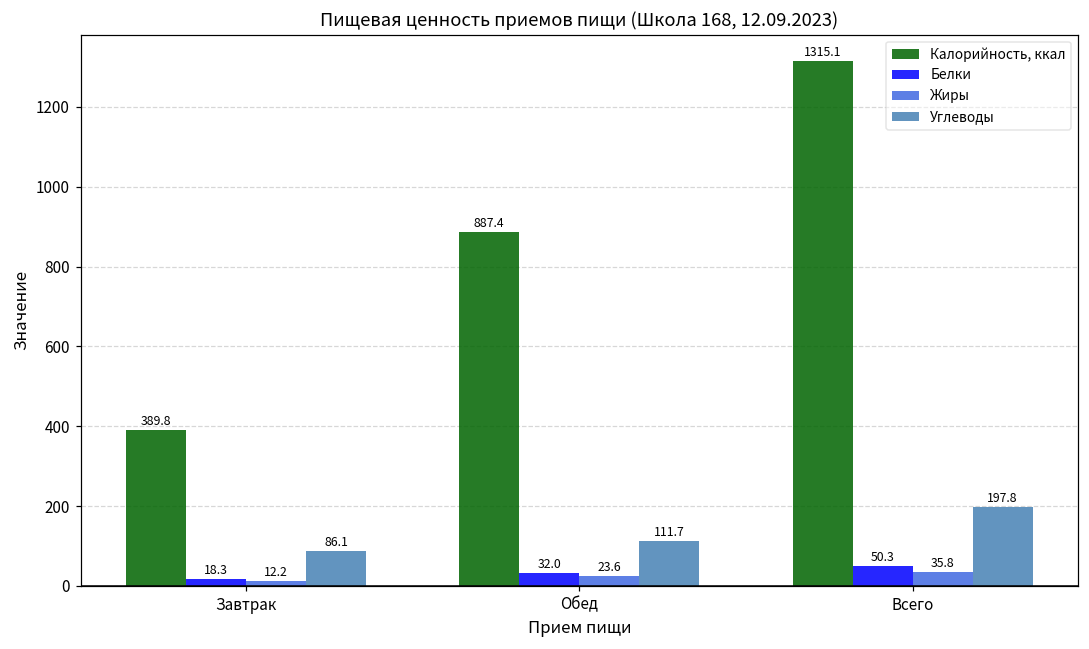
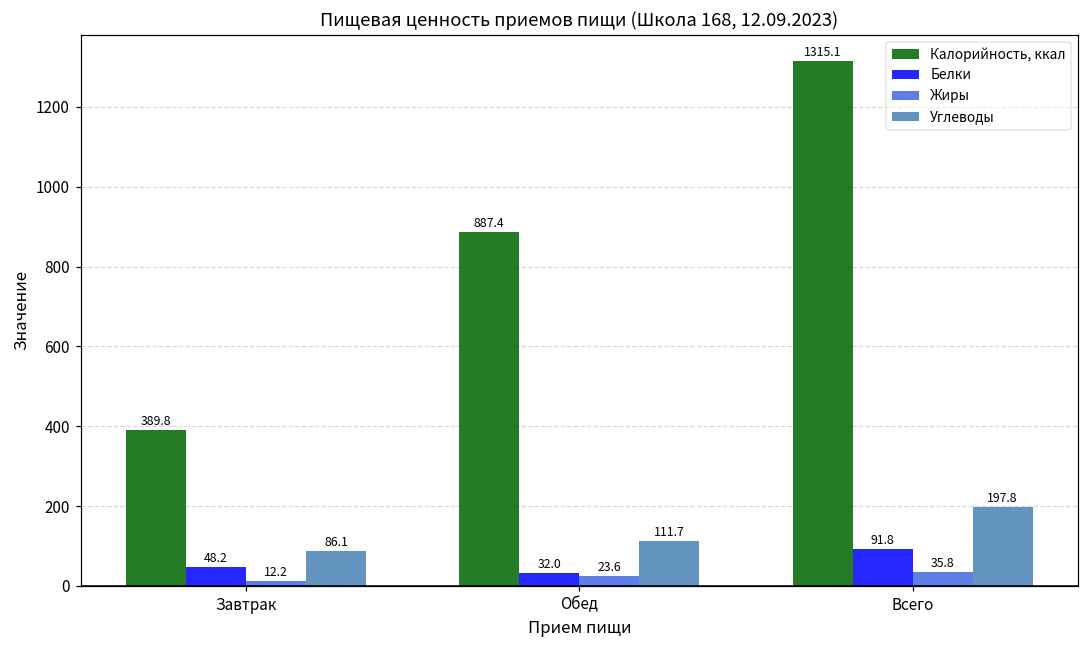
Белки, Завтрак: 18.3 -> 48.2
Белки, Всего: 50.3 -> 91.8
